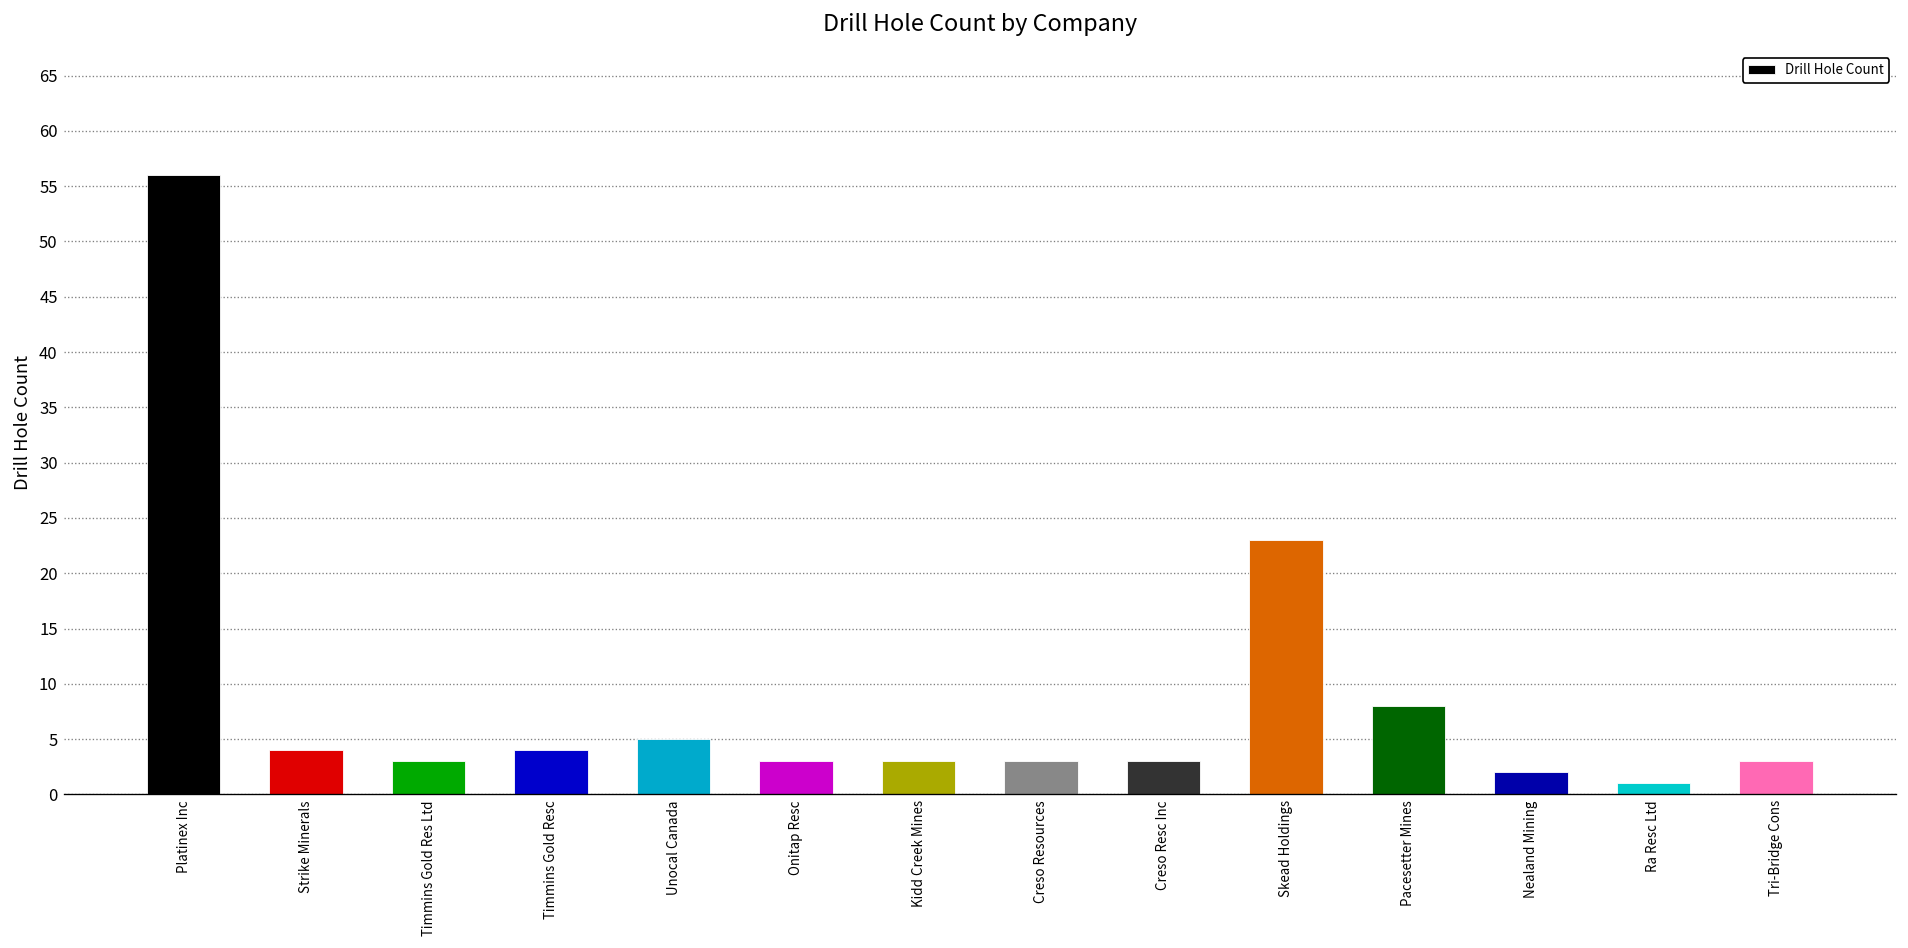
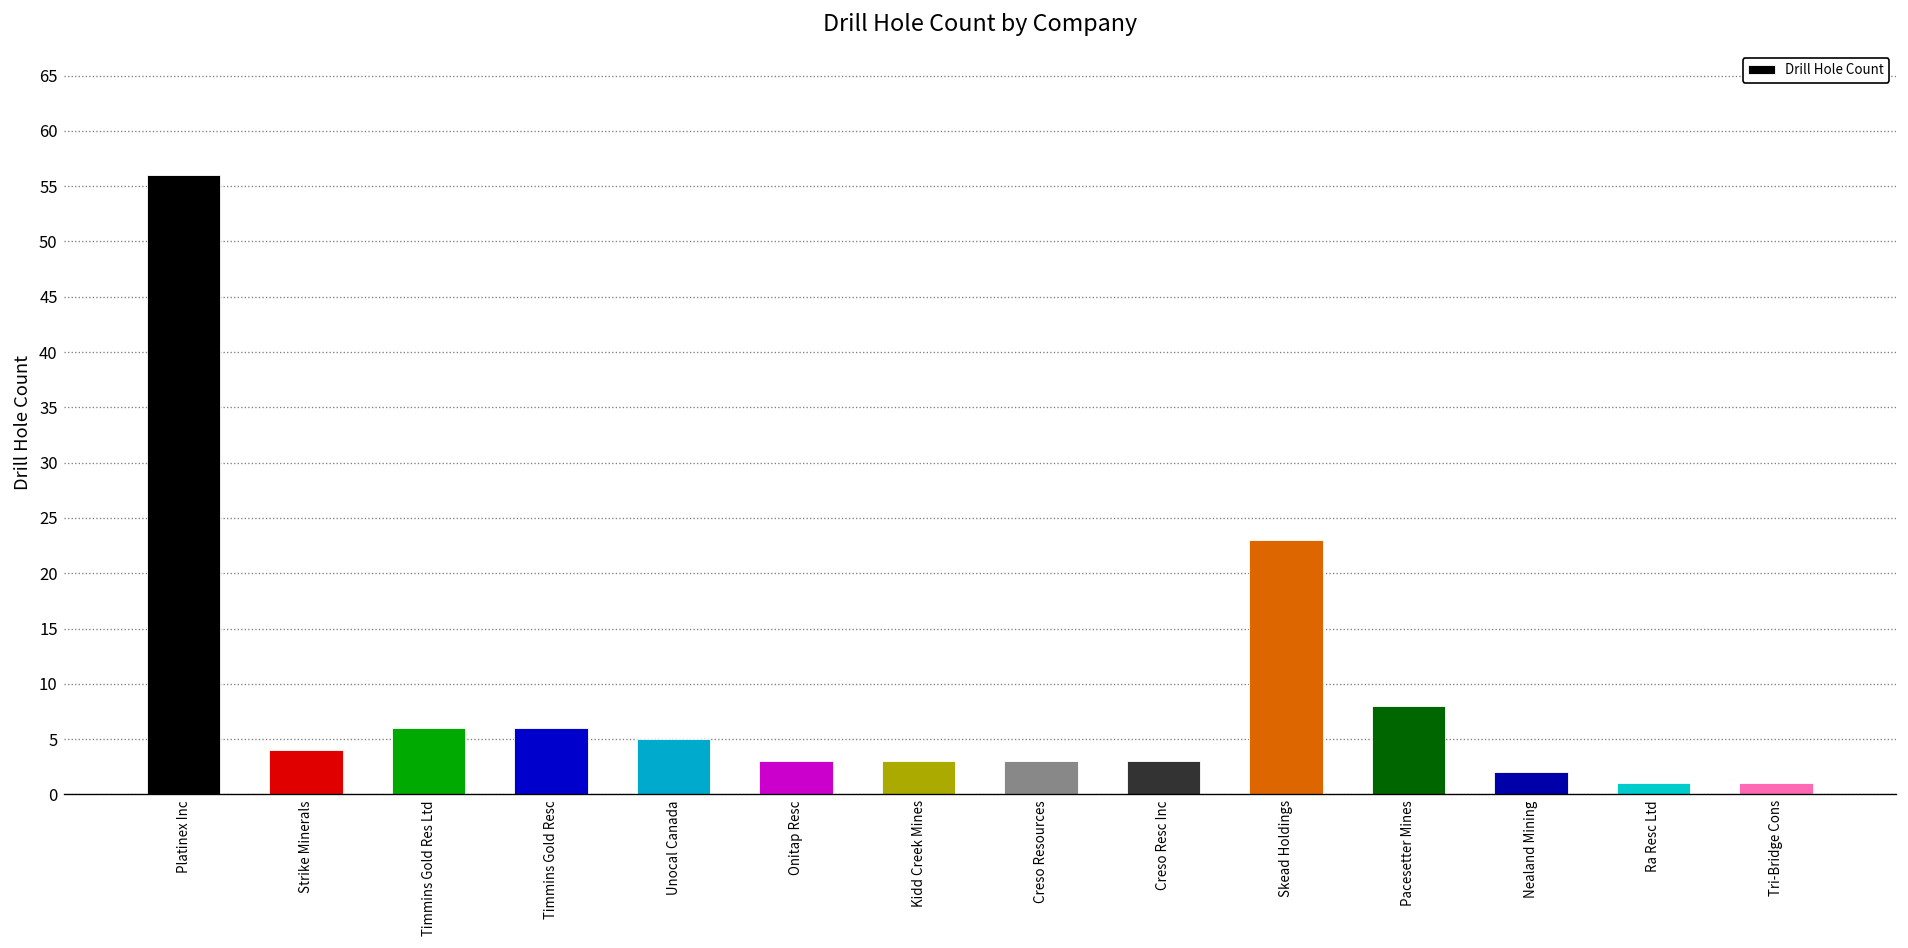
Timmins Gold Res Ltd: 3 -> 6
Timmins Gold Resc: 4 -> 6
Tri-Bridge Cons: 3 -> 1
